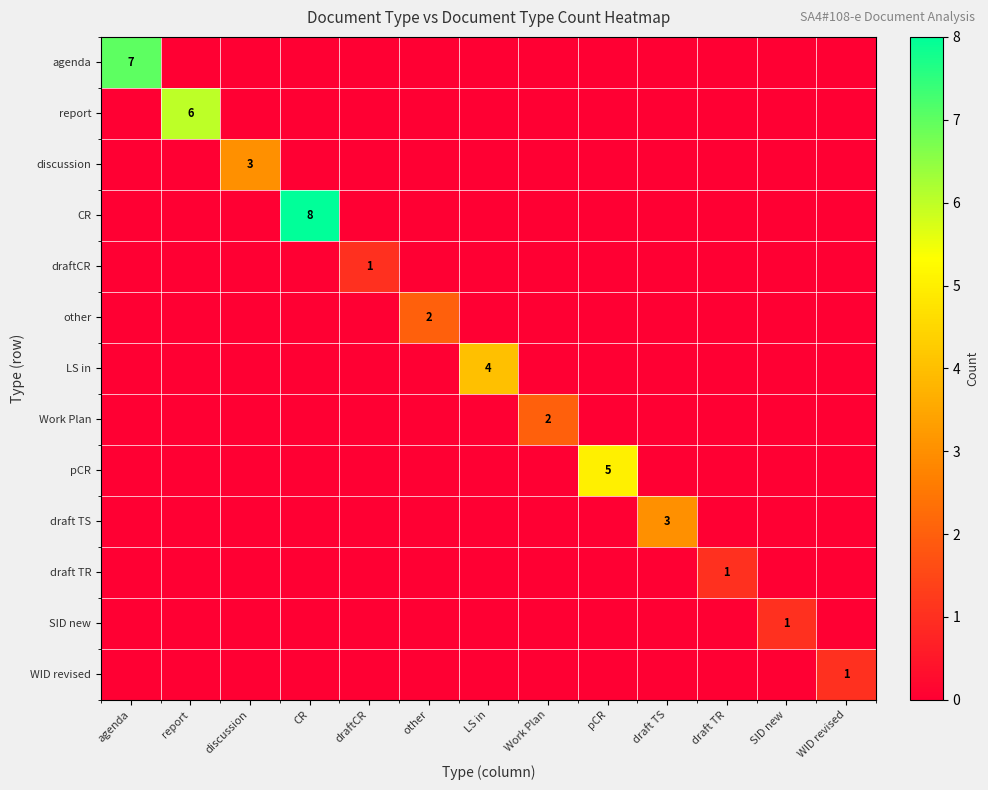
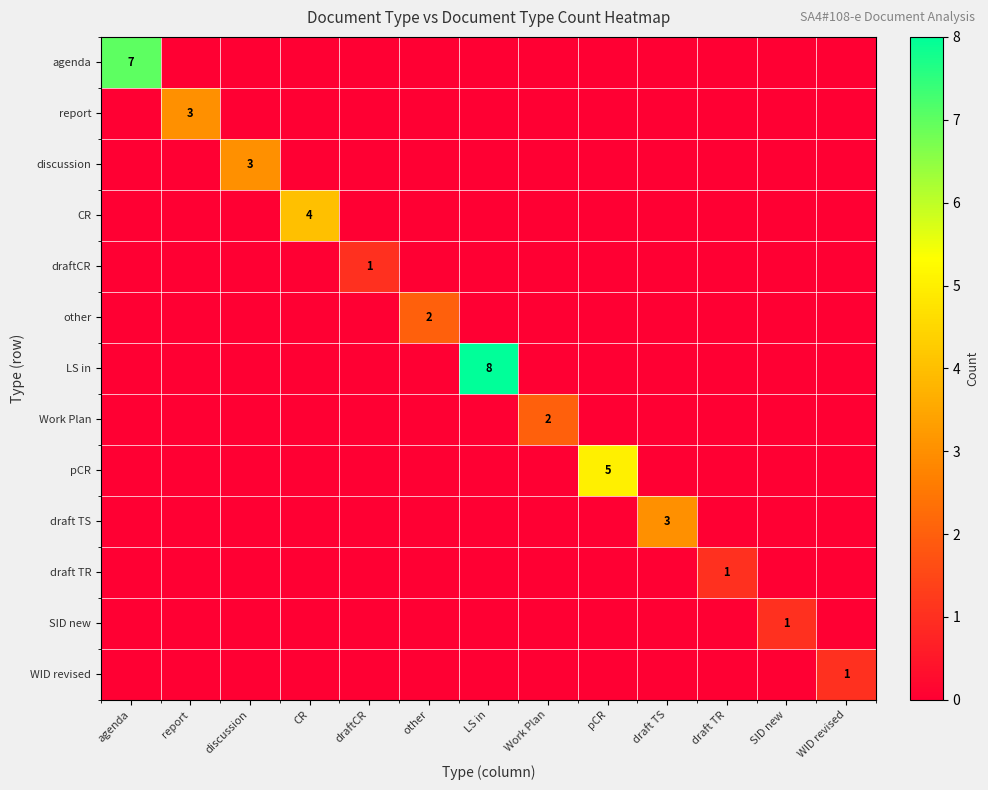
report, report: 6 -> 3
CR, CR: 8 -> 4
LS in, LS in: 4 -> 8
